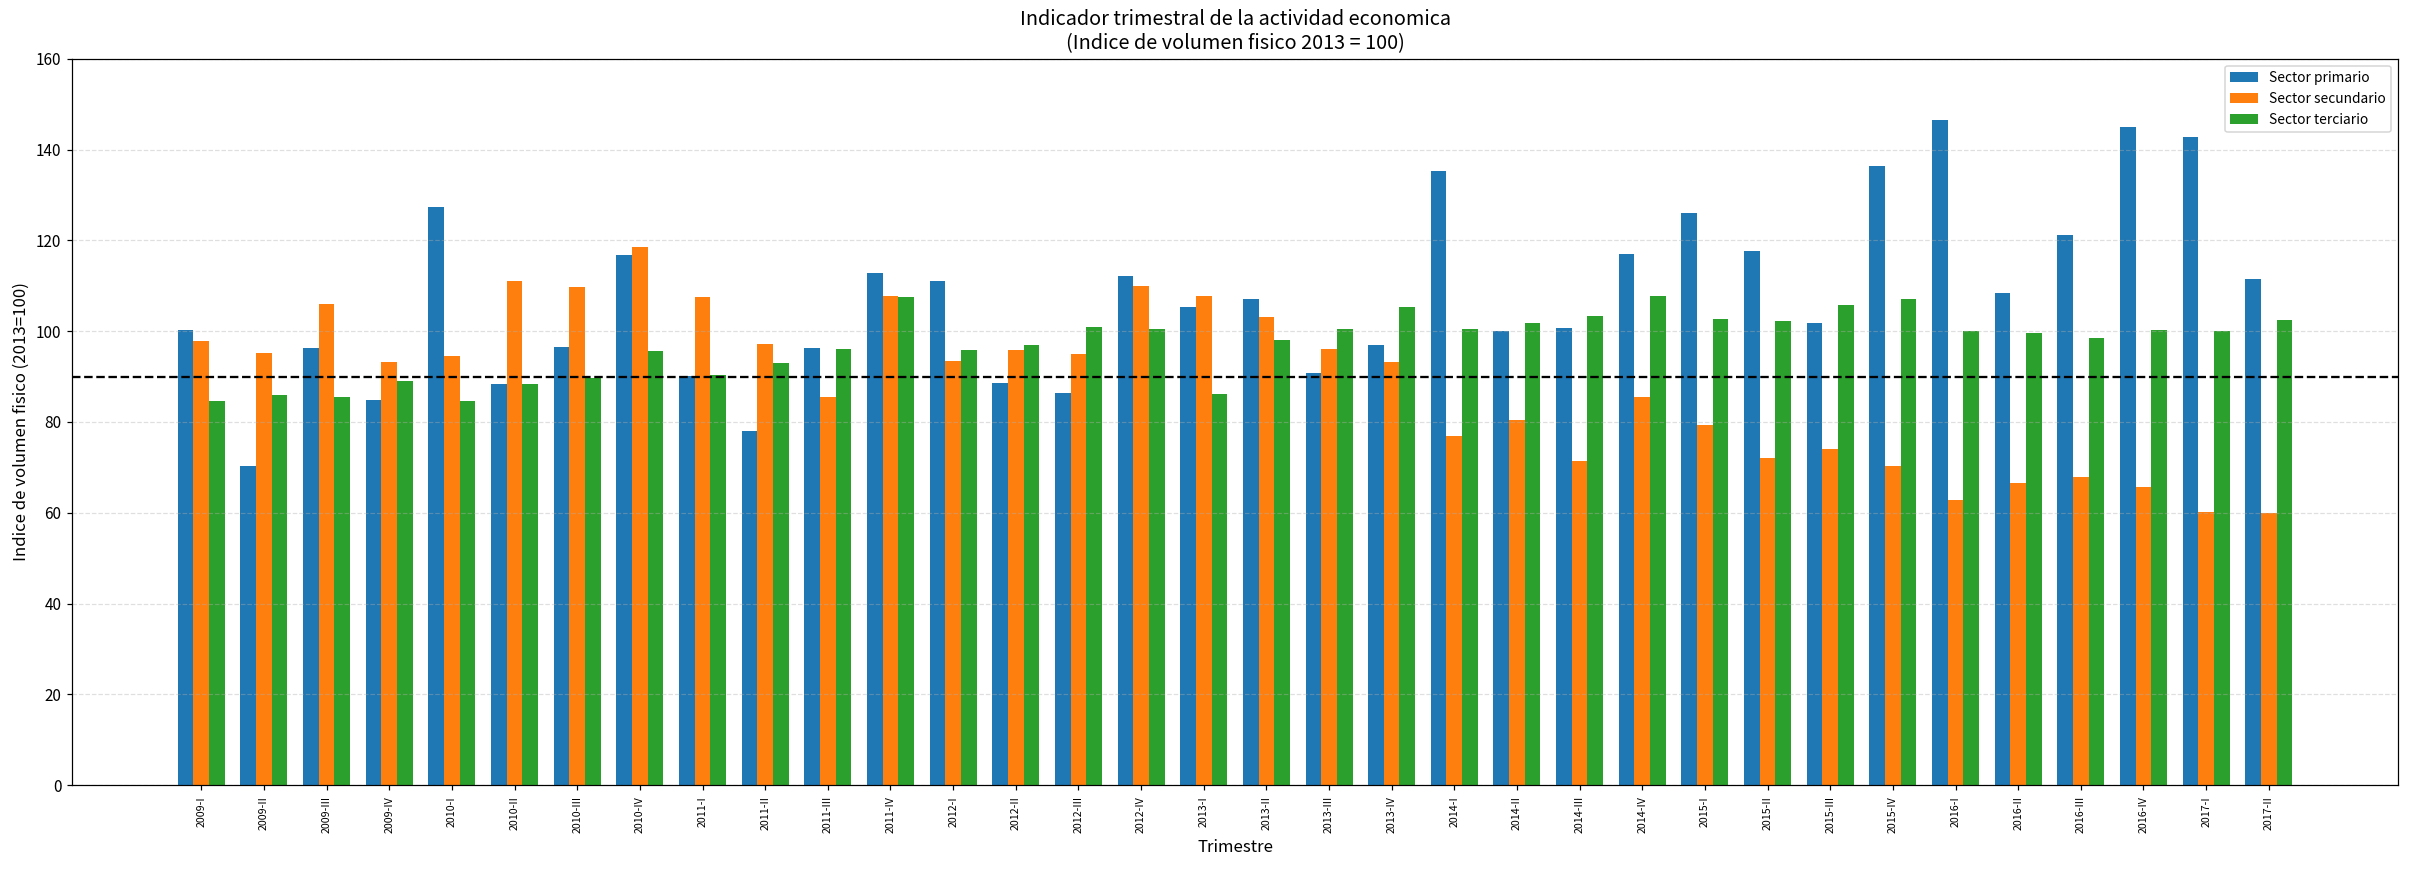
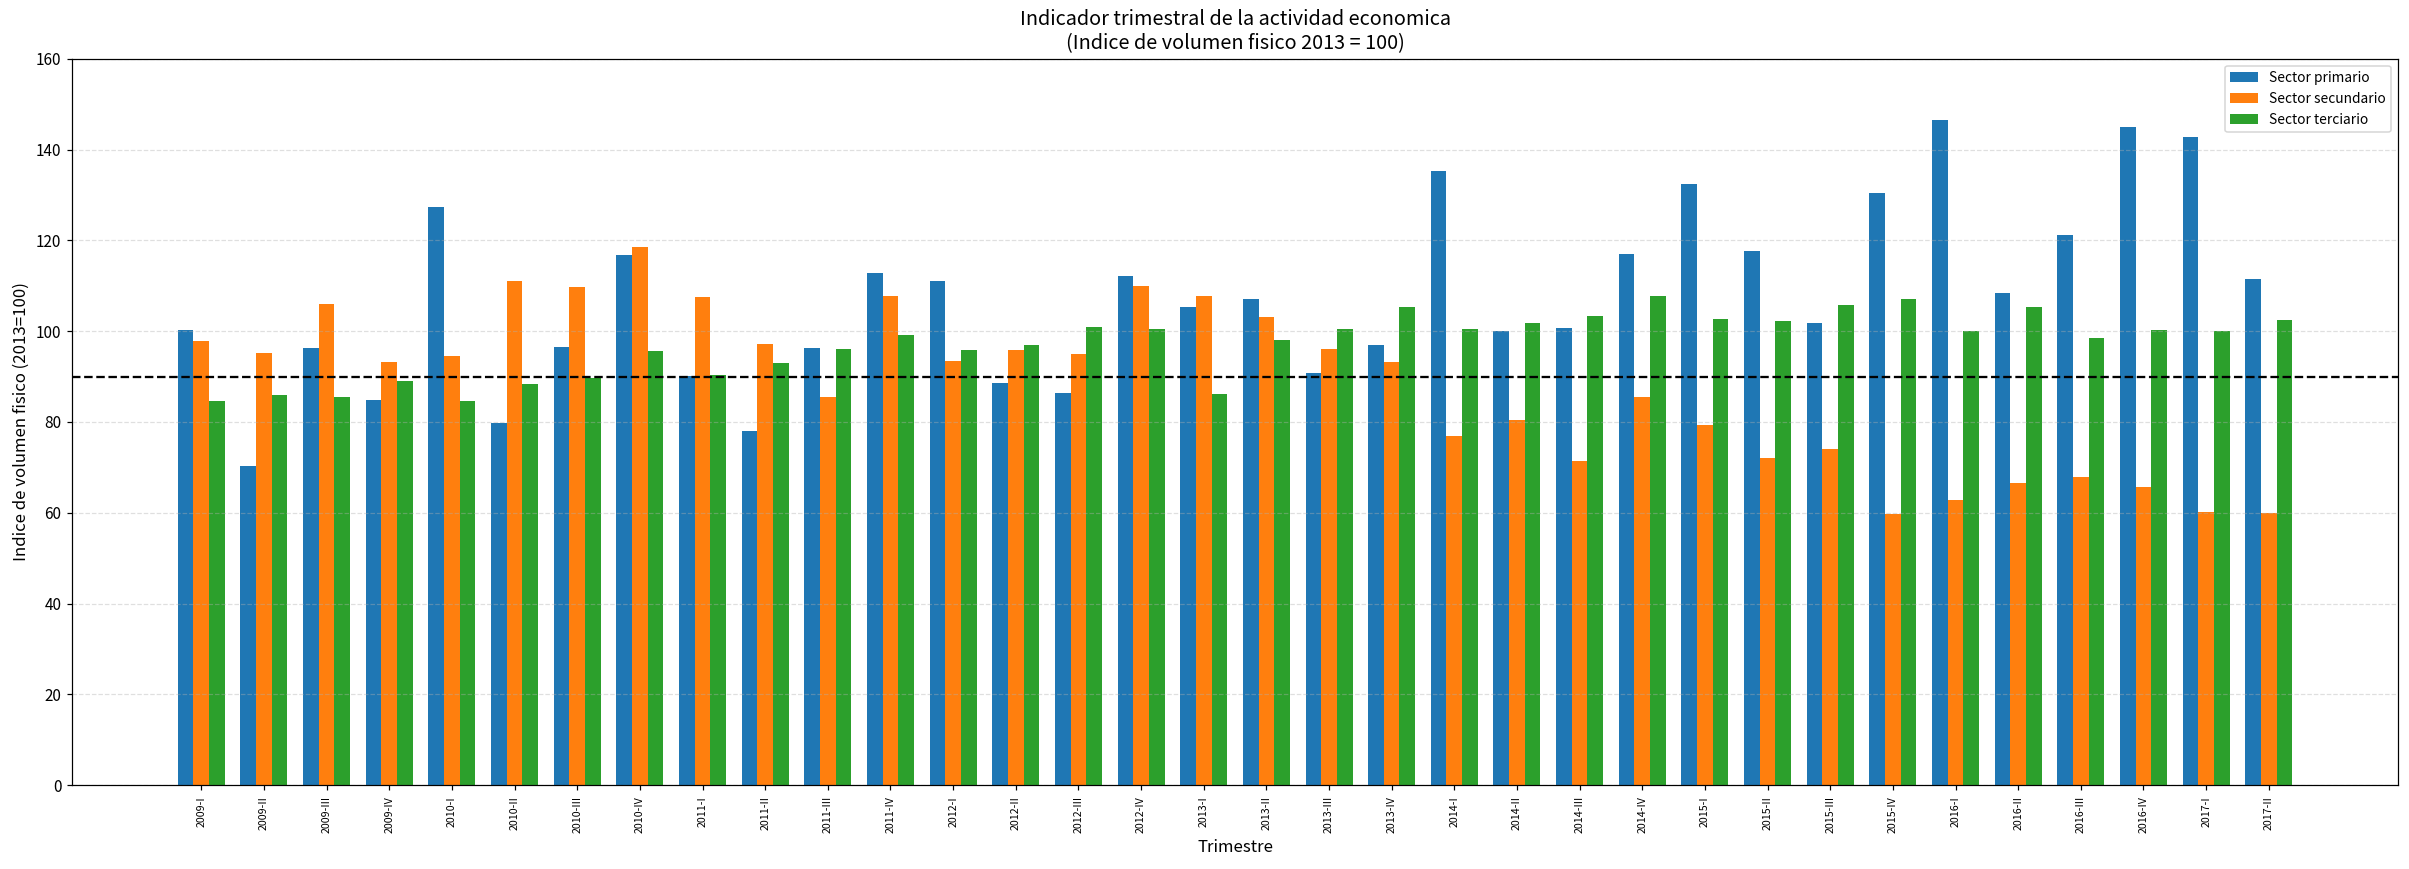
Sector primario, 2010-II: 88 -> 80
Sector terciario, 2011-IV: 107 -> 99
Sector primario, 2015-I: 126 -> 132
Sector primario, 2015-IV: 136 -> 130
Sector secundario, 2015-IV: 70 -> 60
Sector terciario, 2016-II: 100 -> 105
